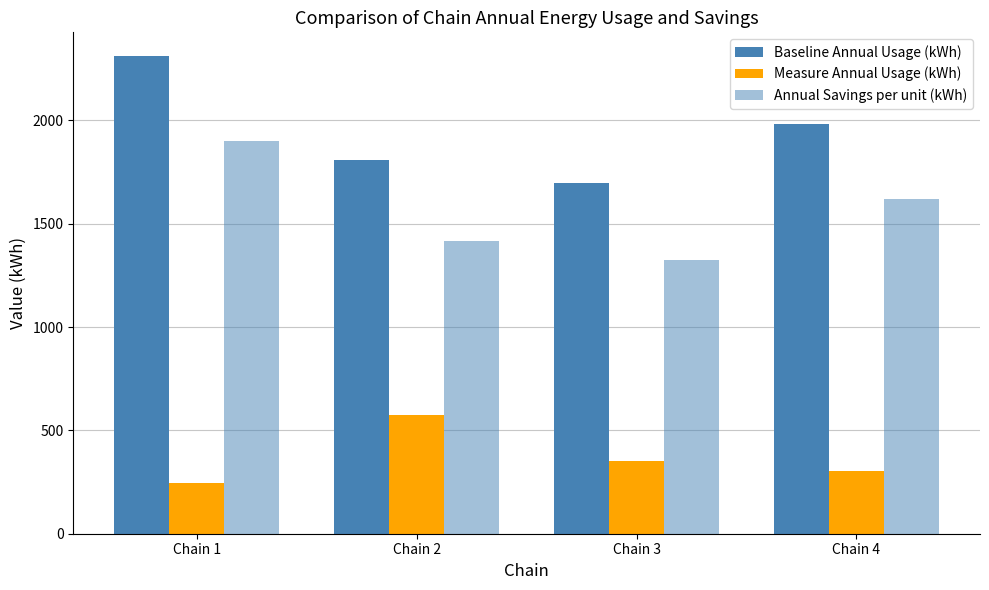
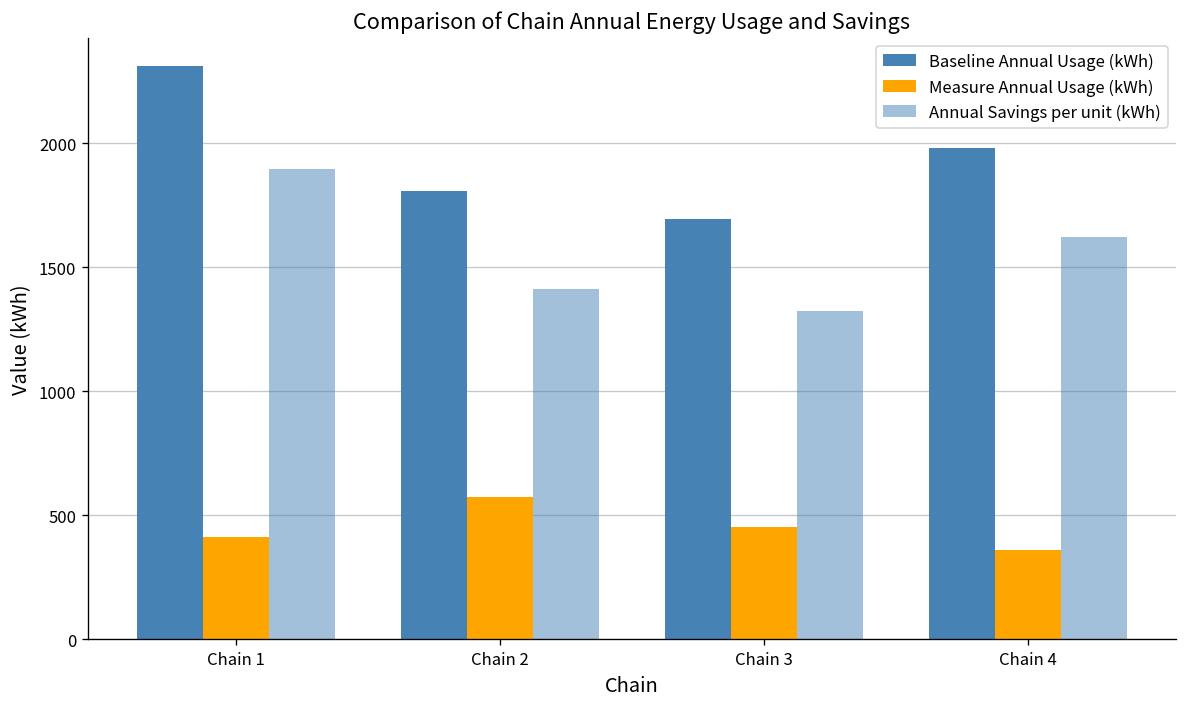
Measure Annual Usage (kWh), Chain 1: 240 -> 410
Measure Annual Usage (kWh), Chain 3: 350 -> 450
Measure Annual Usage (kWh), Chain 4: 300 -> 360
